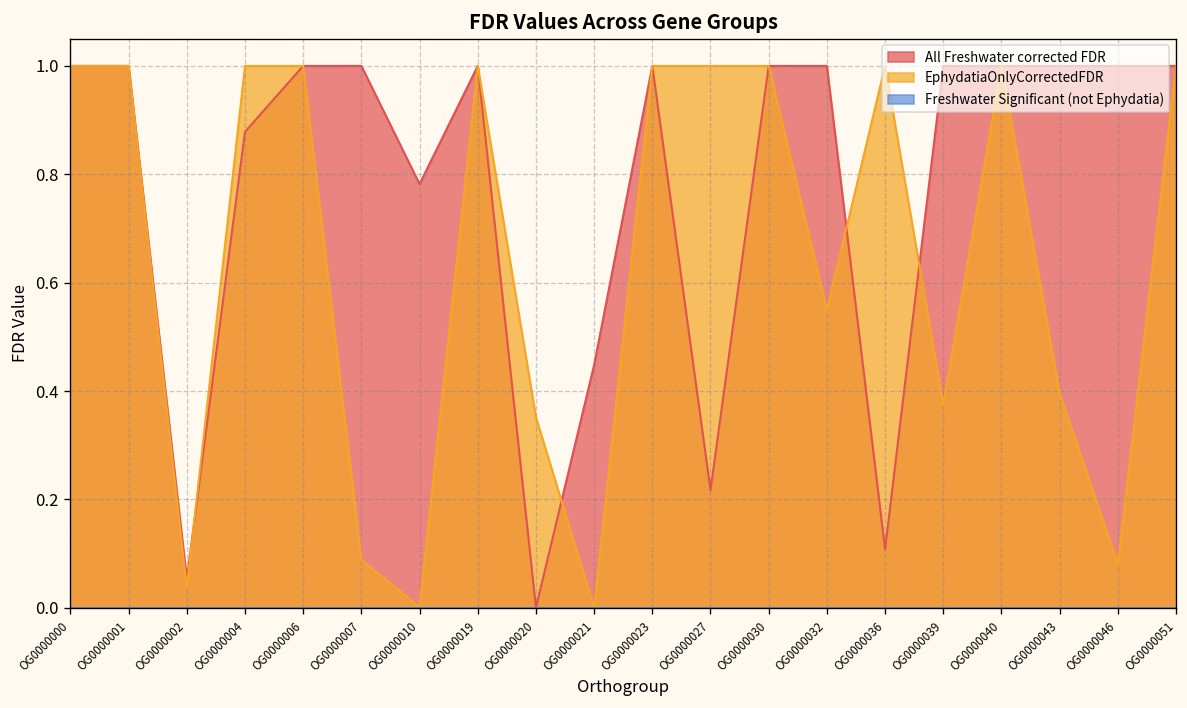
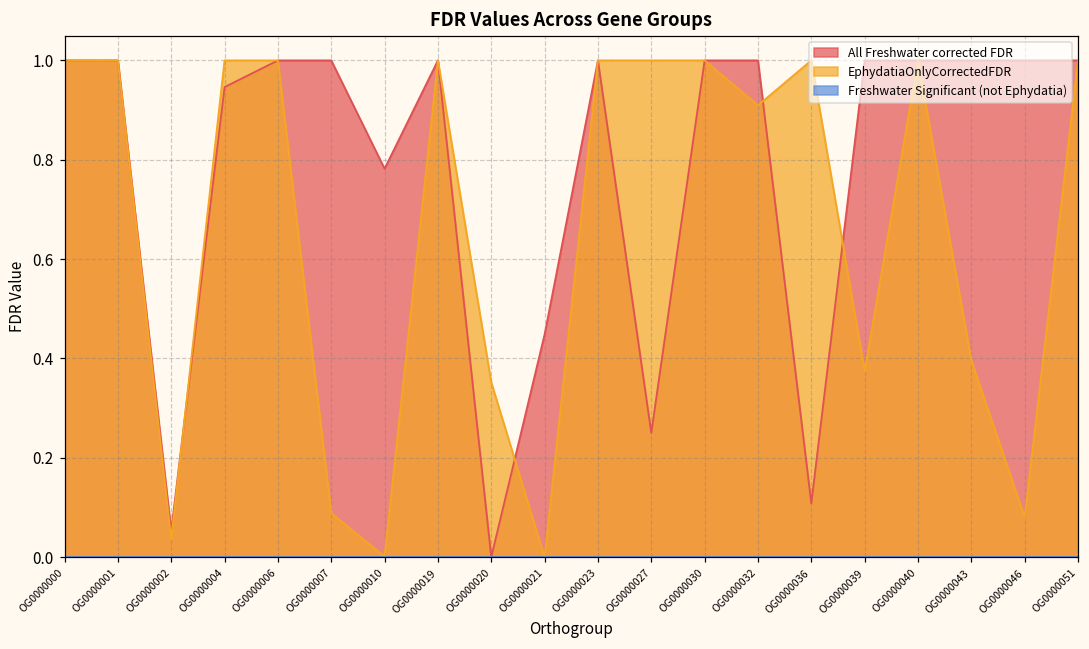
All Freshwater corrected FDR, OG0000004: 0.88 -> 0.95
All Freshwater corrected FDR, OG0000027: 0.22 -> 0.25
EphydatiaOnlyCorrectedFDR, OG0000032: 0.55 -> 0.91
